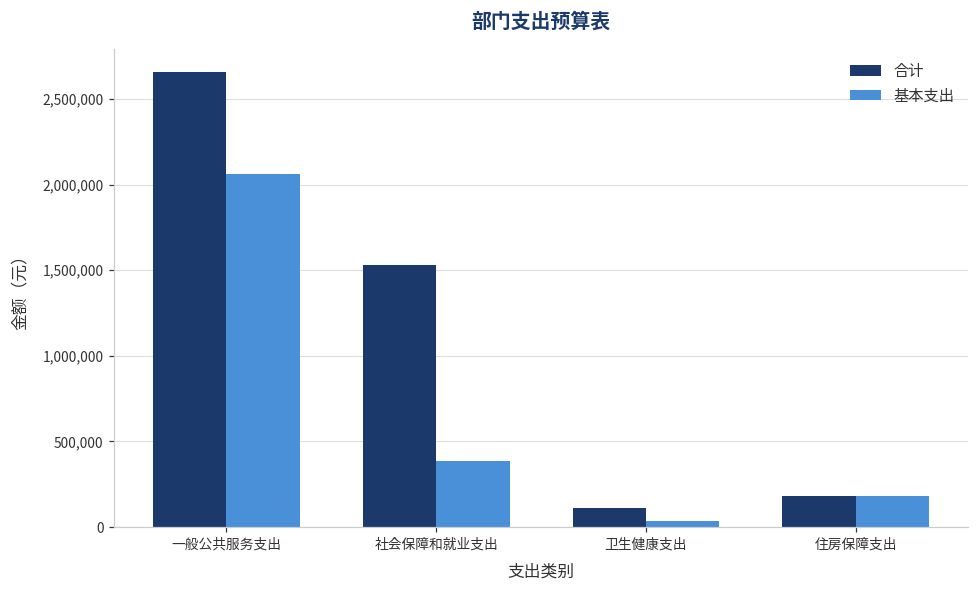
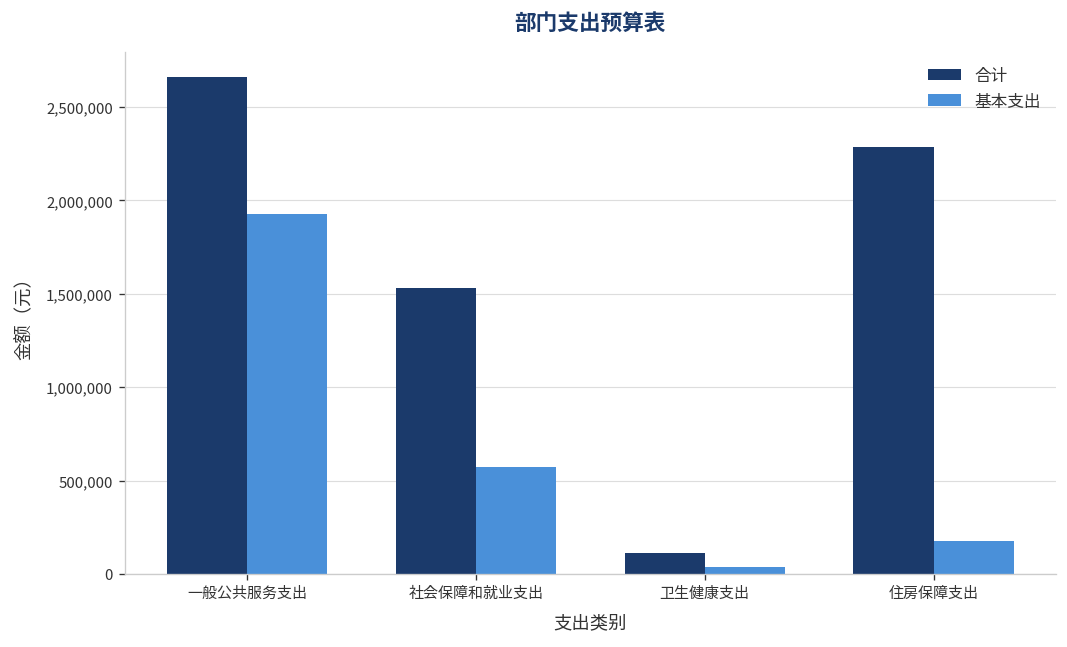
基本支出, 一般公共服务支出: 2,060,000 -> 1,930,000
基本支出, 社会保障和就业支出: 390,000 -> 570,000
合计, 住房保障支出: 180,000 -> 2,290,000
